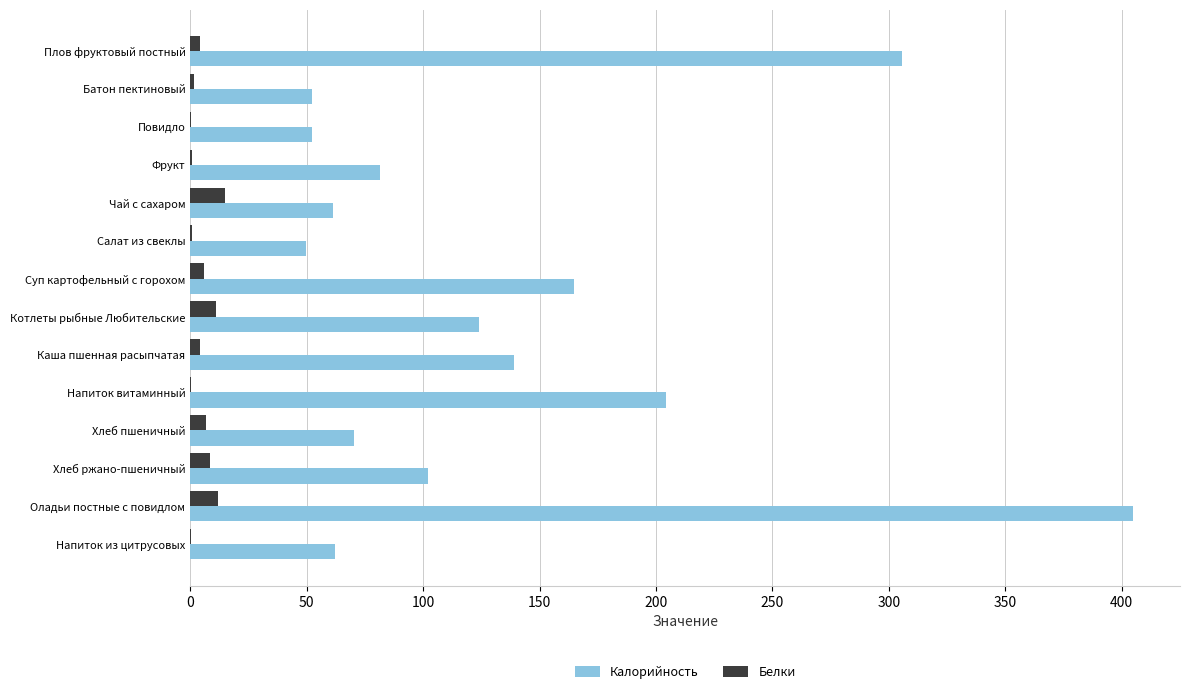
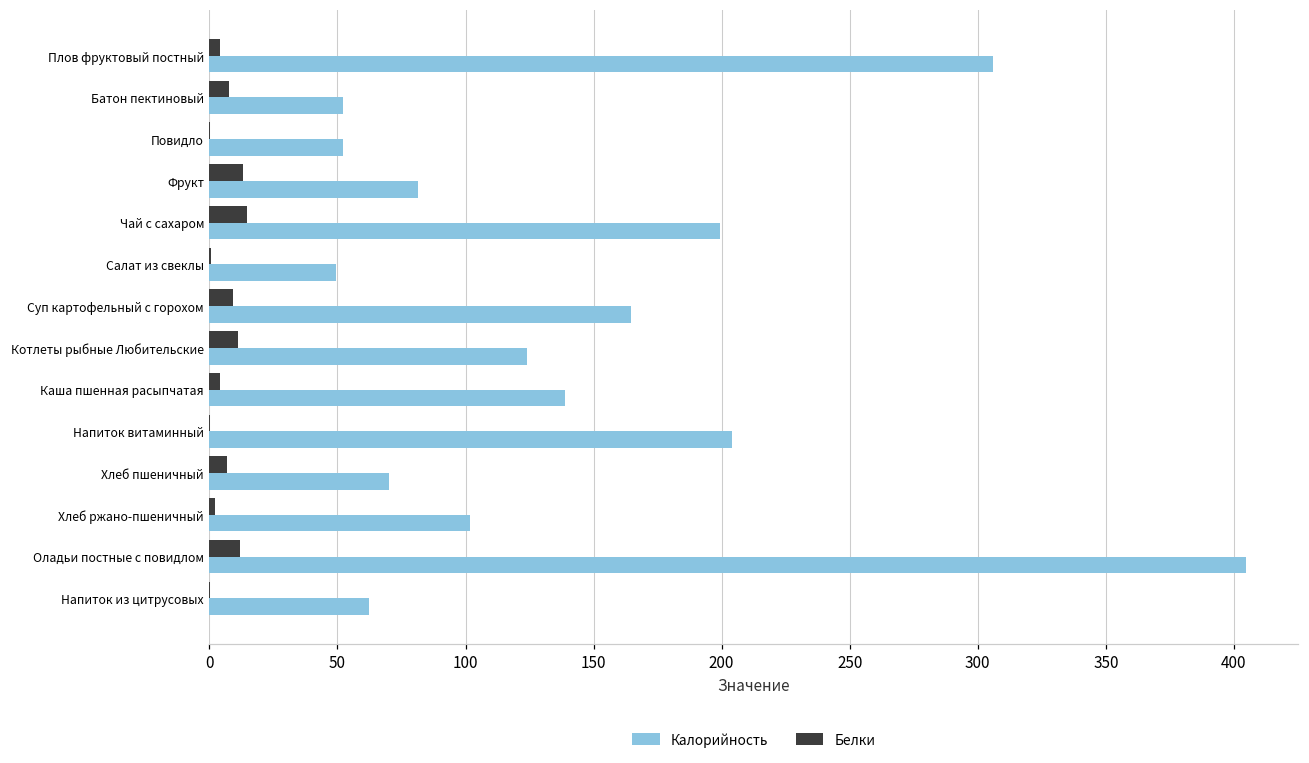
Белки, Батон пектиновый: 2 -> 8
Белки, Фрукт: 1 -> 13
Калорийность, Чай с сахаром: 61 -> 200
Белки, Суп картофельный с горохом: 6 -> 9
Белки, Хлеб ржано-пшеничный: 8 -> 2
